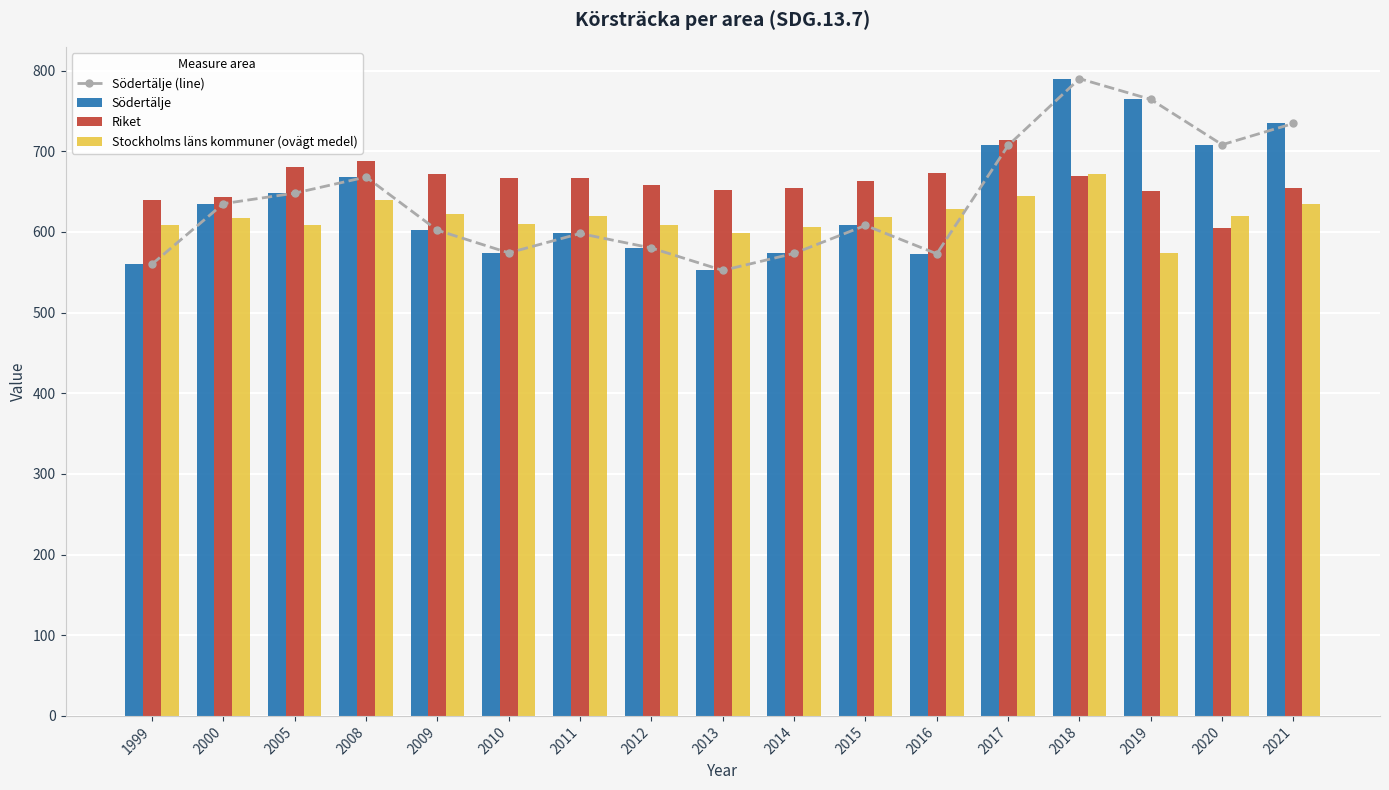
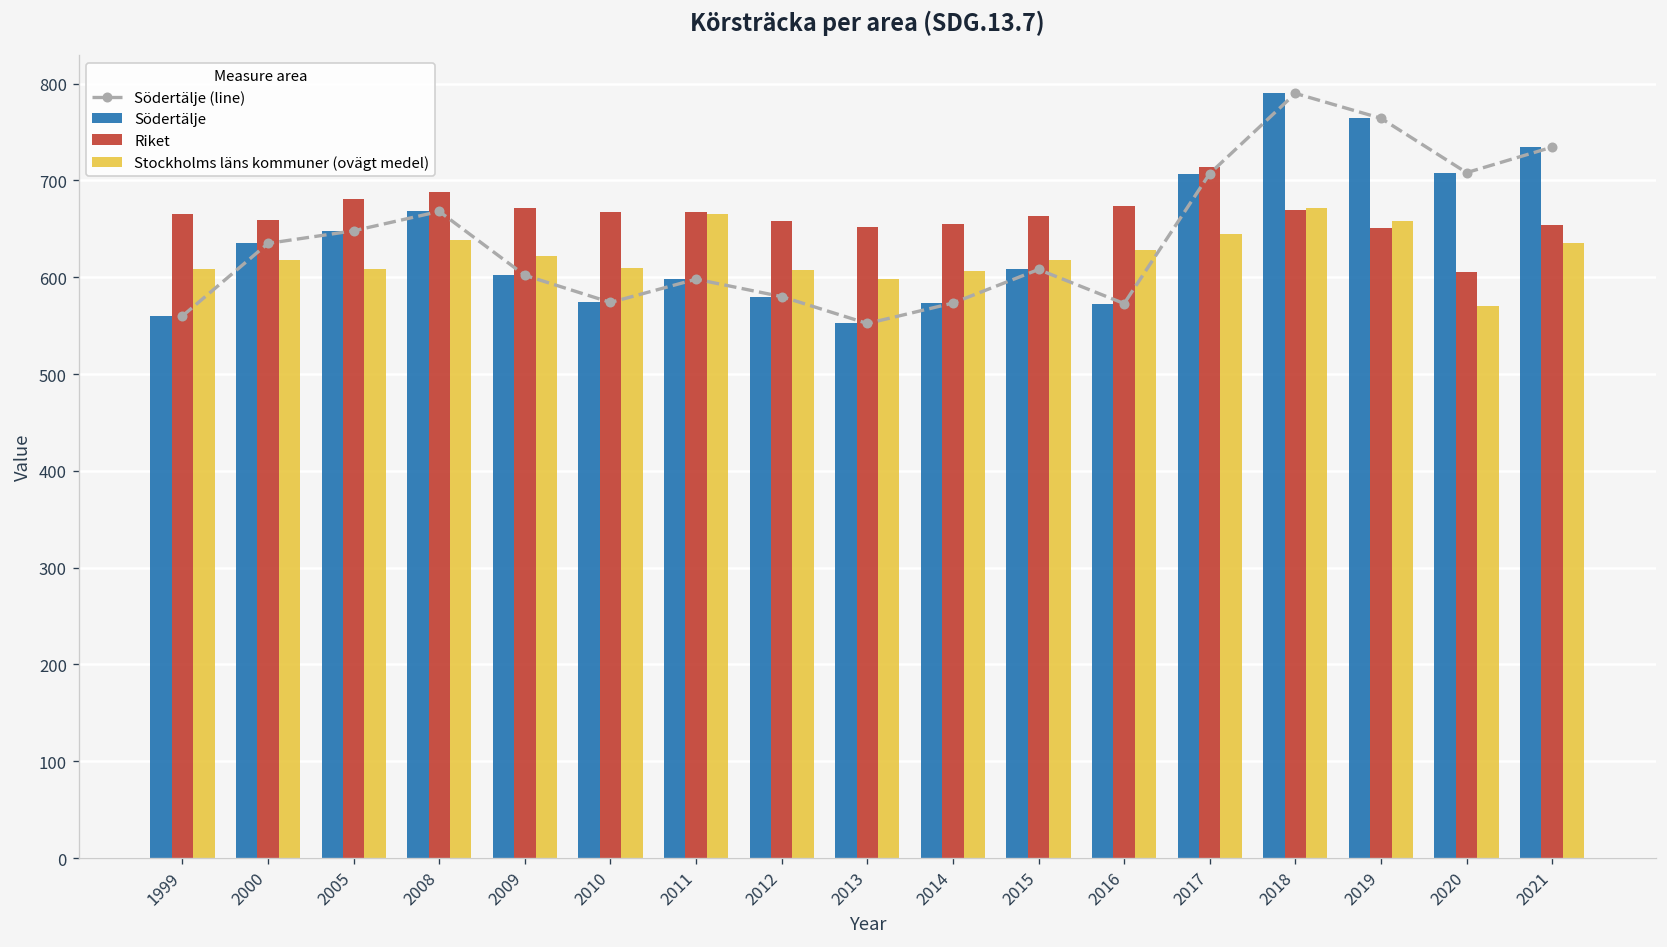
Riket, 1999: 640 -> 670
Riket, 2000: 640 -> 660
Stockholms läns kommuner (ovägt medel), 2011: 620 -> 660
Stockholms läns kommuner (ovägt medel), 2019: 570 -> 660
Stockholms läns kommuner (ovägt medel), 2020: 620 -> 570
